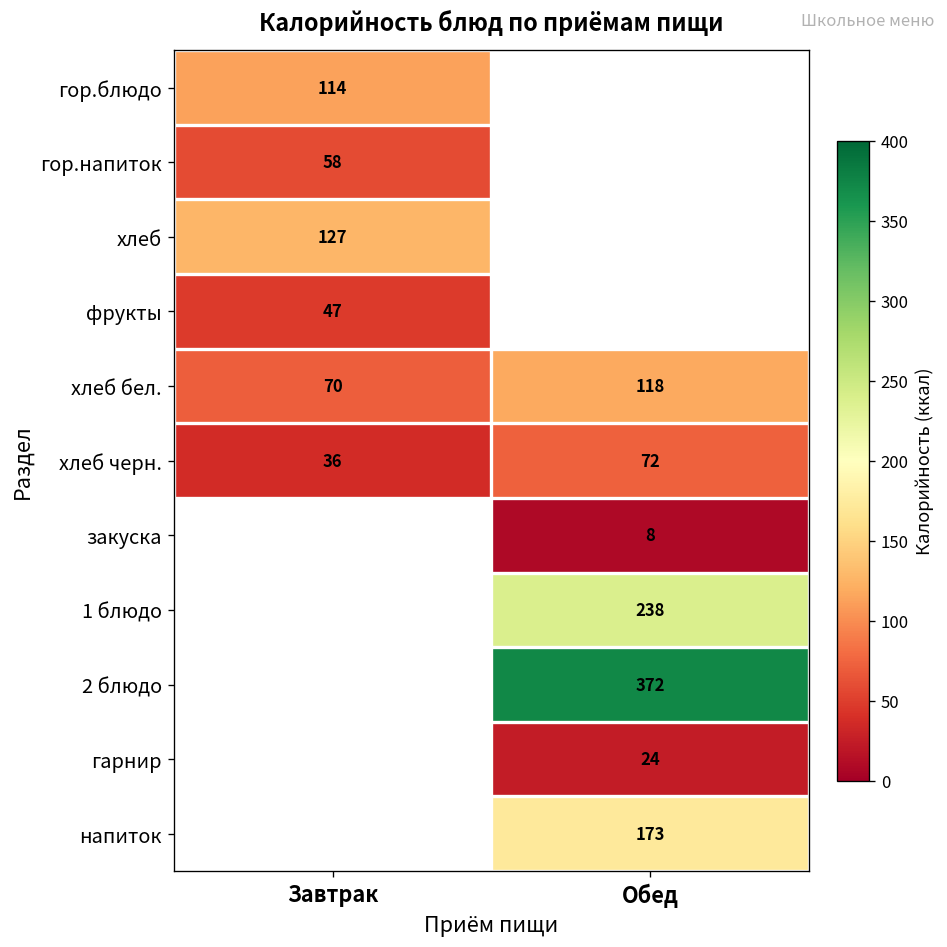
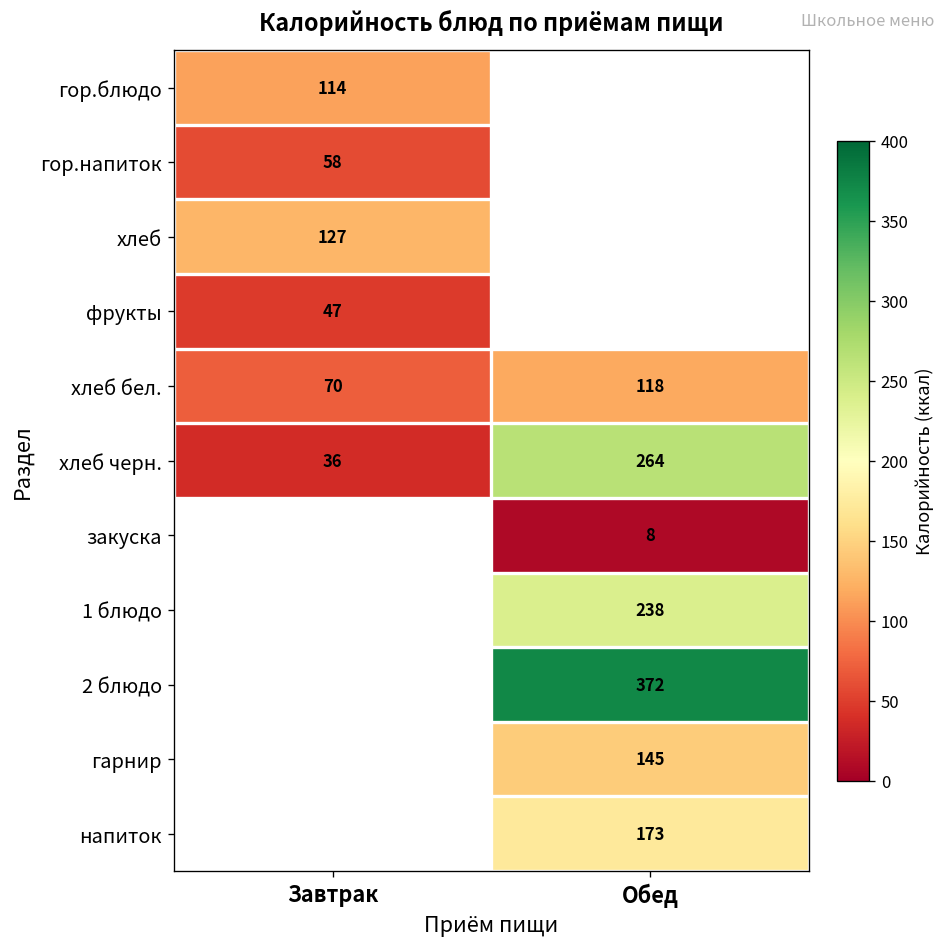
хлеб черн., Обед: 72 -> 264
гарнир, Обед: 24 -> 145
